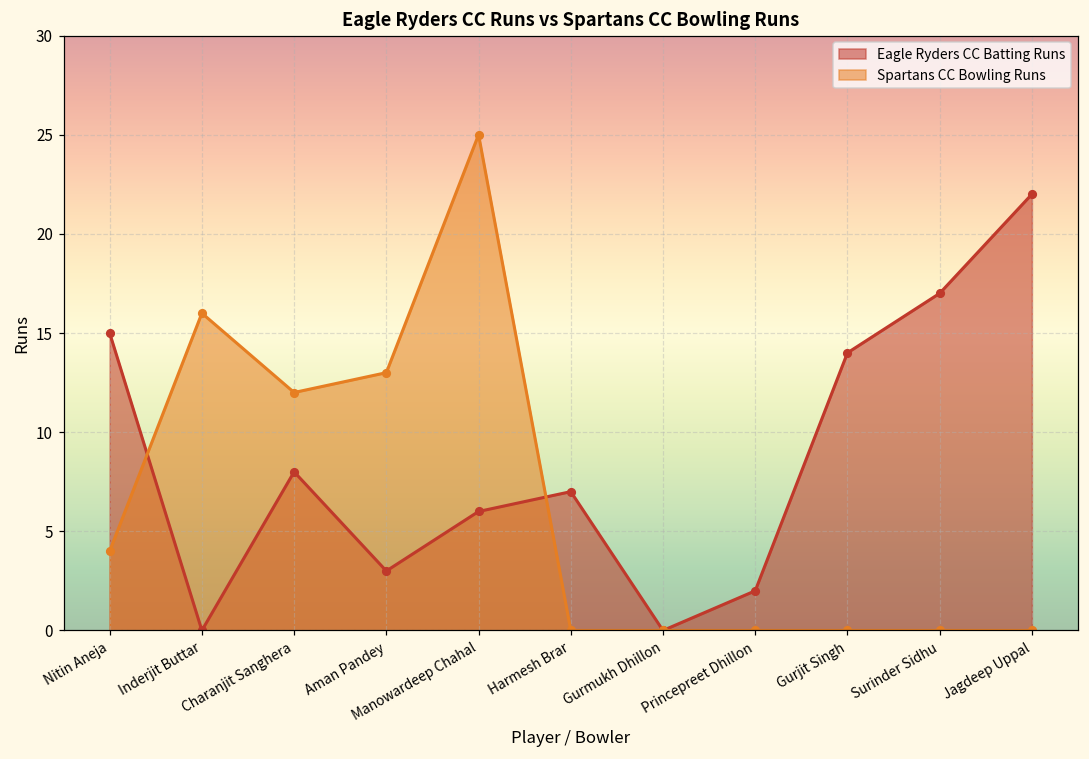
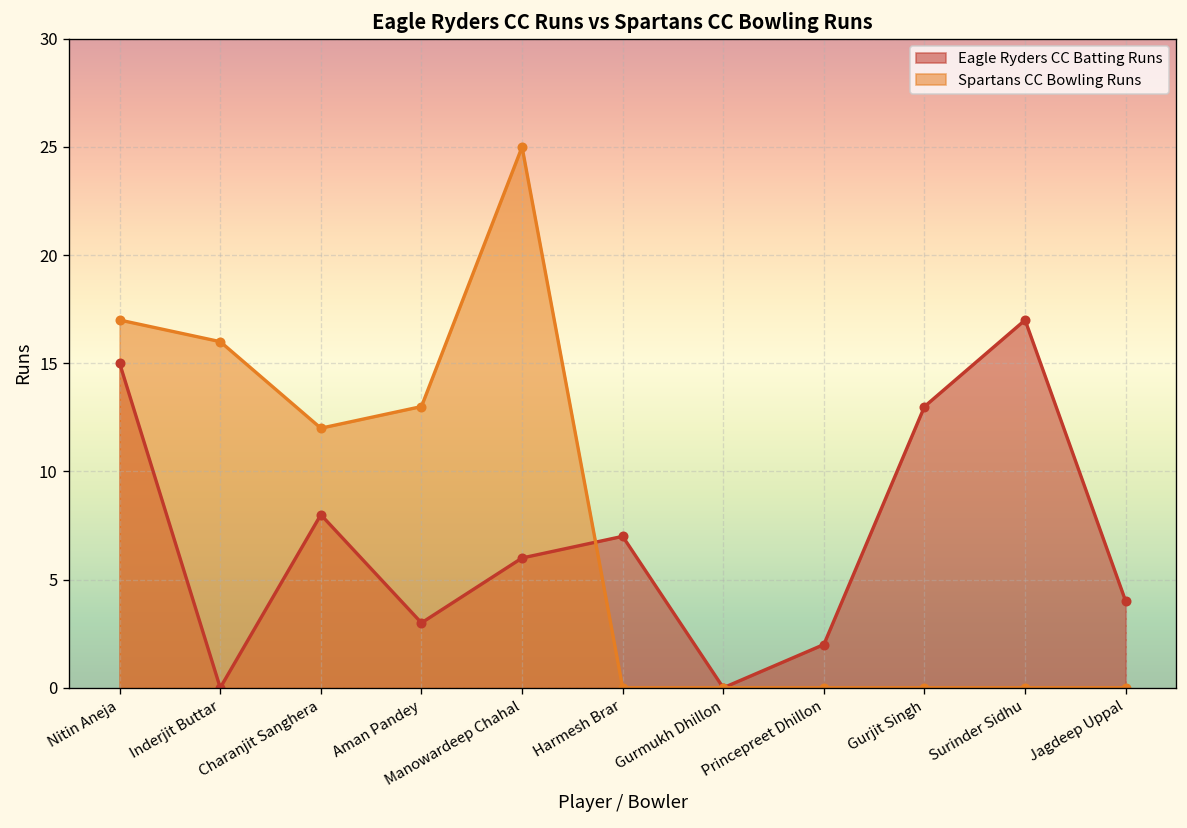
Spartans CC Bowling Runs, Nitin Aneja: 4 -> 17
Eagle Ryders CC Batting Runs, Gurjit Singh: 14 -> 13
Eagle Ryders CC Batting Runs, Jagdeep Uppal: 22 -> 4
